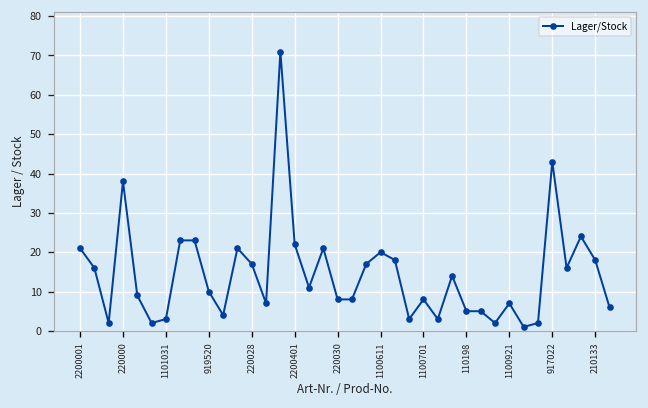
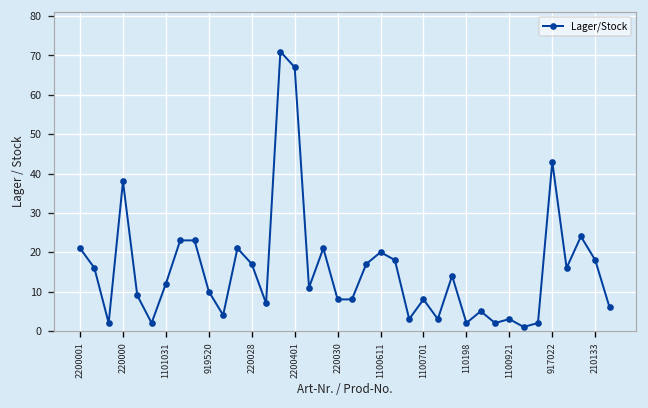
1101031: 3 -> 12
2200401: 22 -> 67
110198: 5 -> 2
1100921: 7 -> 3
